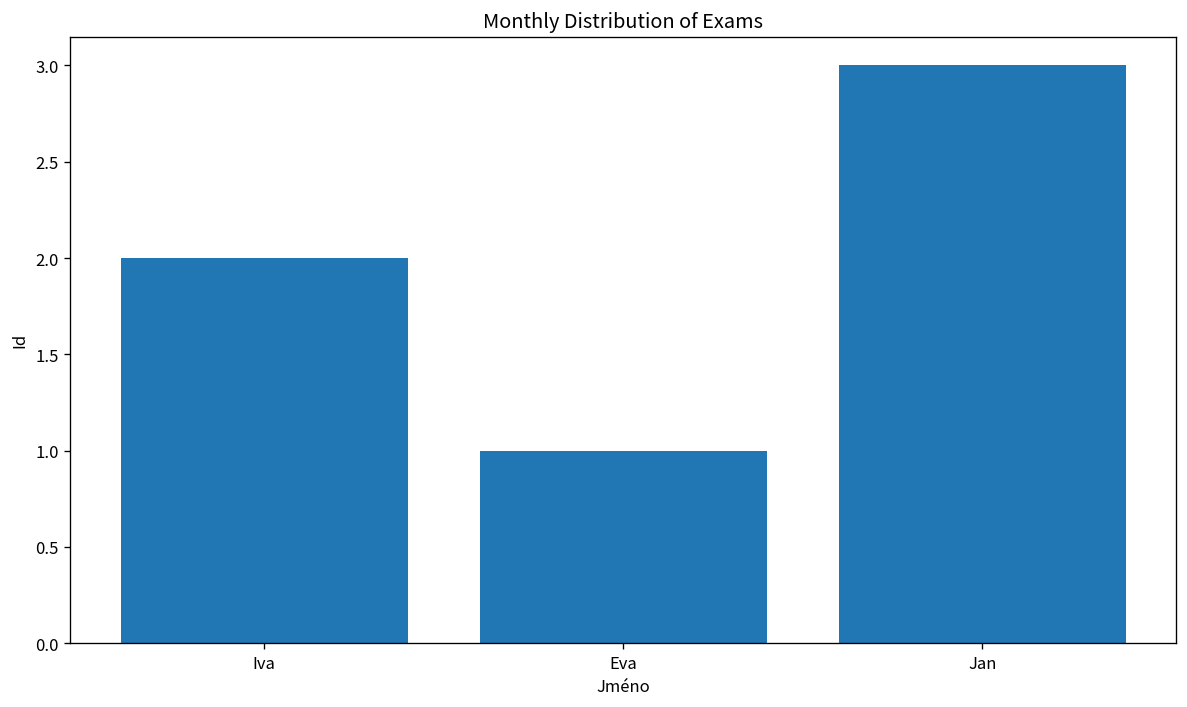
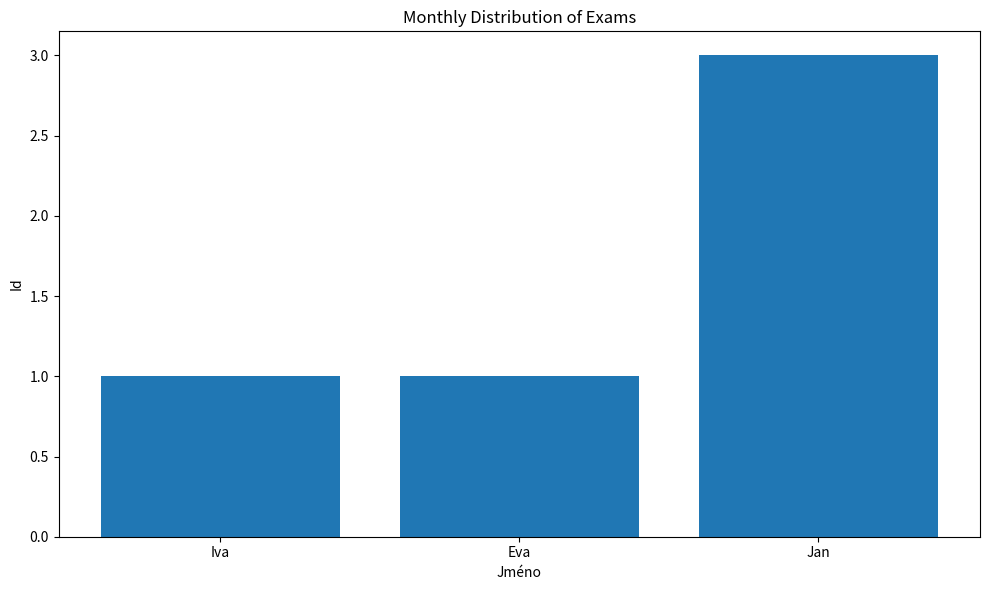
Iva: 2 -> 1
